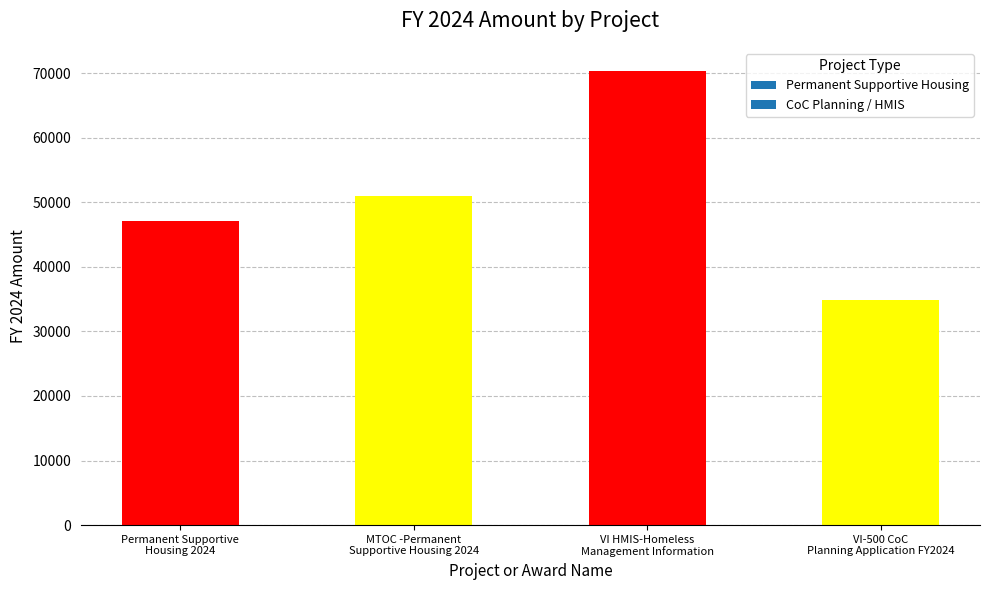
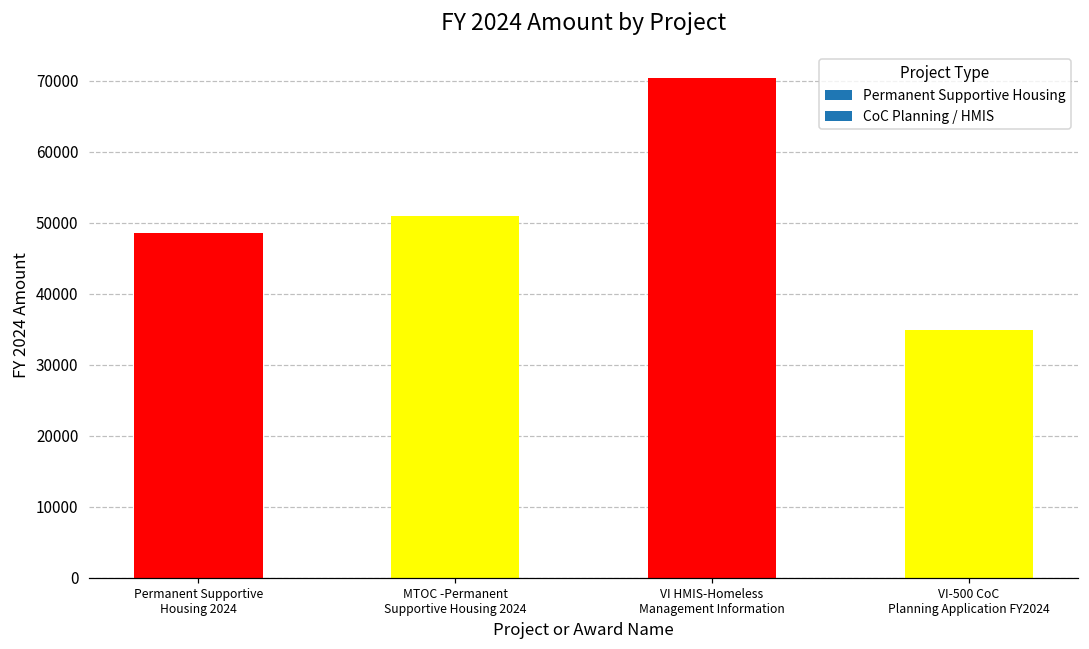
Permanent Supportive Housing 2024: 47000 -> 48000
